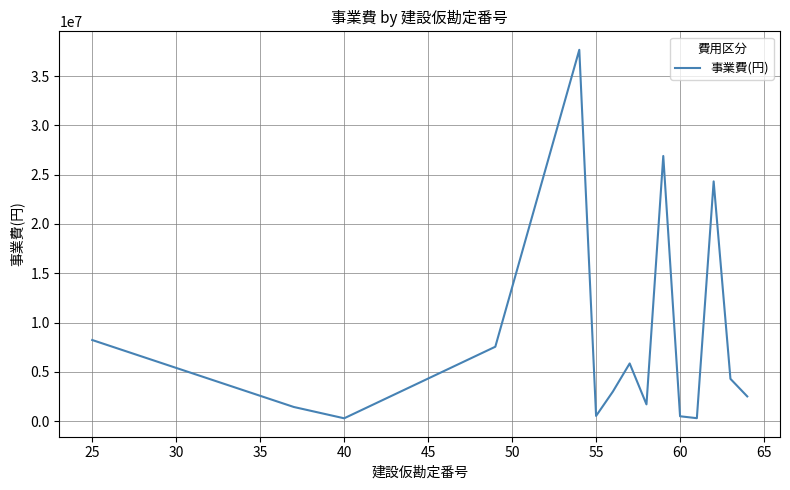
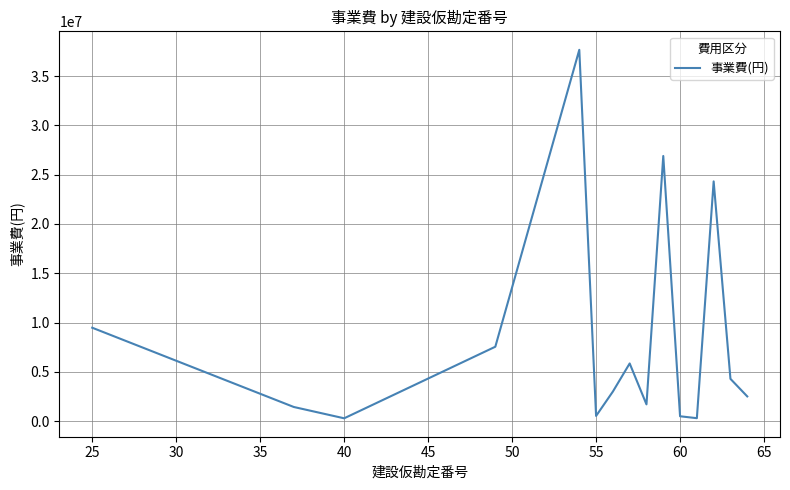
25: 8000000 -> 9000000
